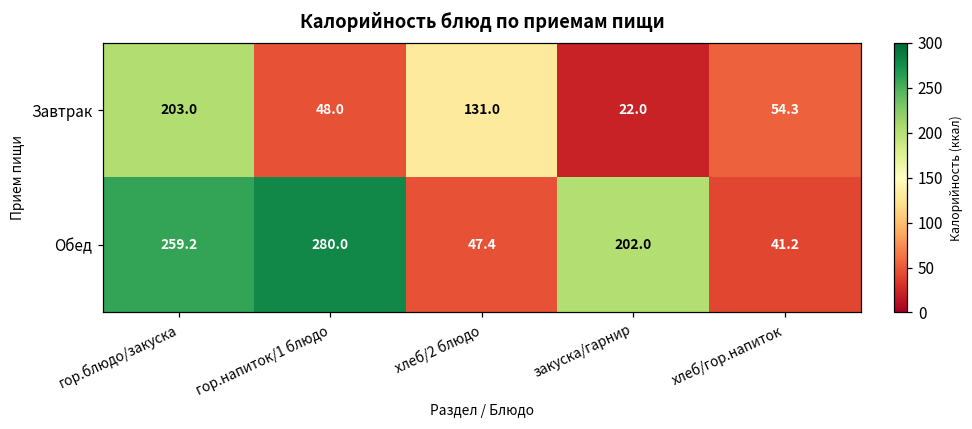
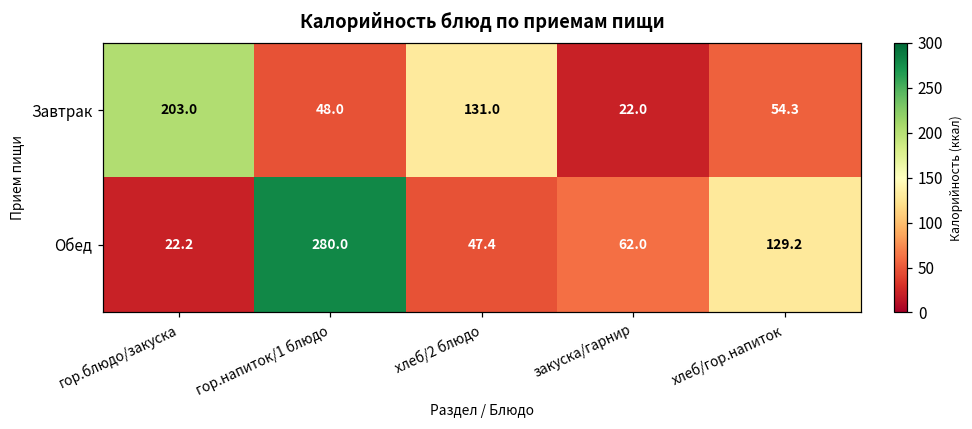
Обед, гор.блюдо/закуска: 259.2 -> 22.2
Обед, закуска/гарнир: 202.0 -> 62.0
Обед, хлеб/гор.напиток: 41.2 -> 129.2
